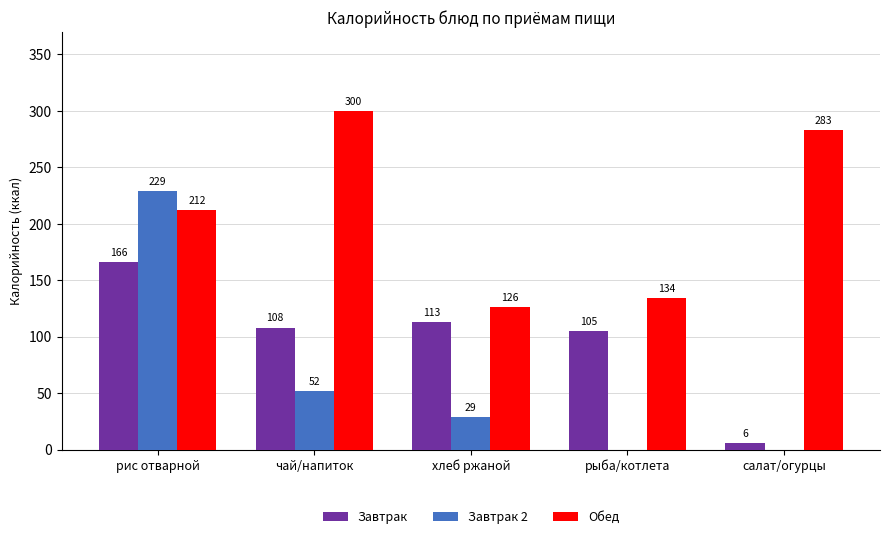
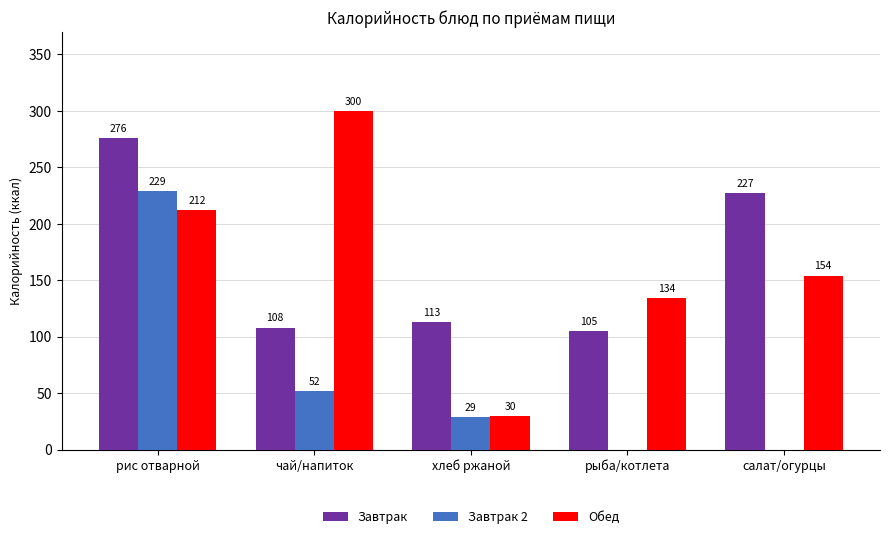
Завтрак, рис отварной: 166 -> 276
Обед, хлеб ржаной: 126 -> 30
Завтрак, салат/огурцы: 6 -> 227
Обед, салат/огурцы: 283 -> 154
